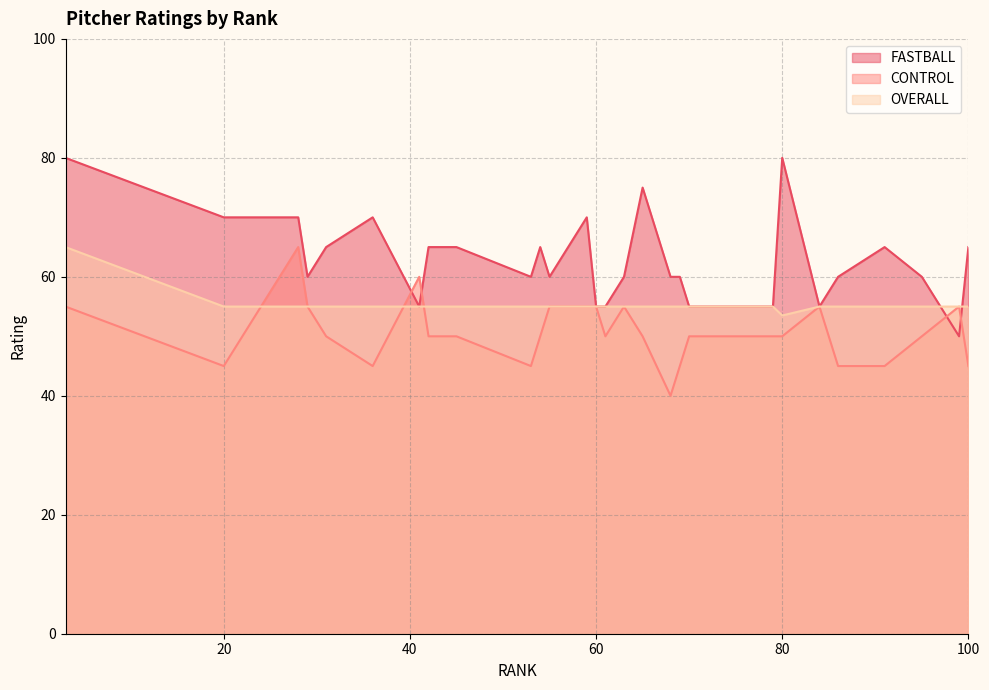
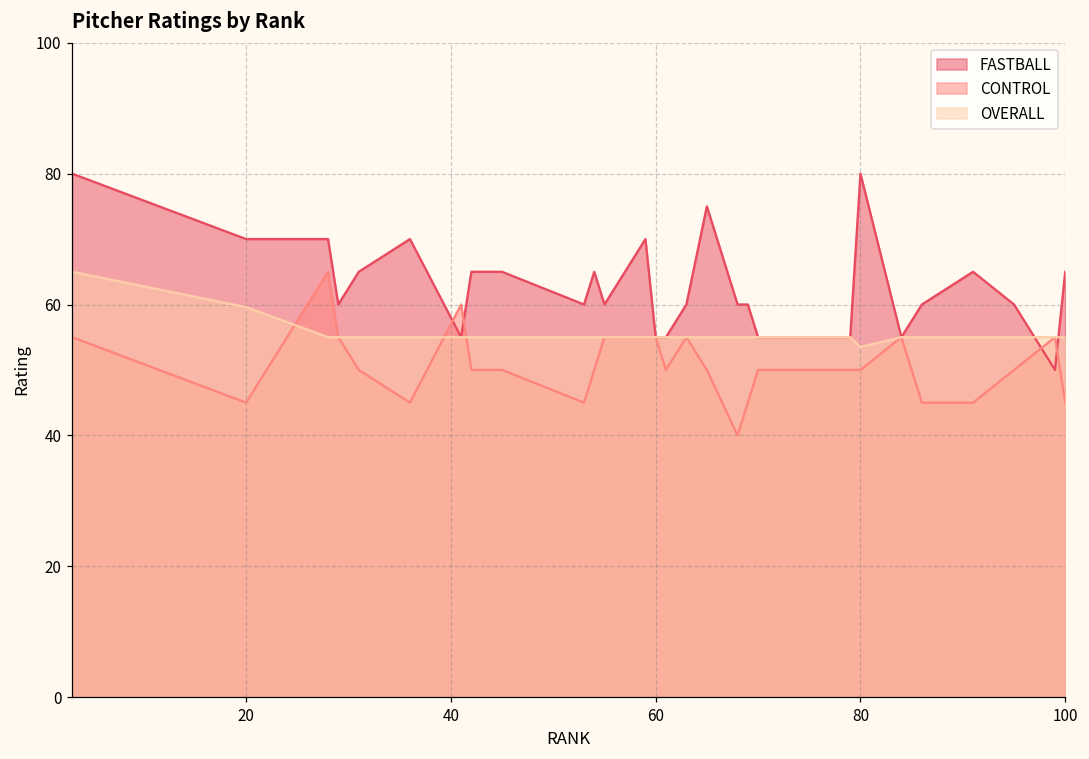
OVERALL, 20: 55 -> 60
